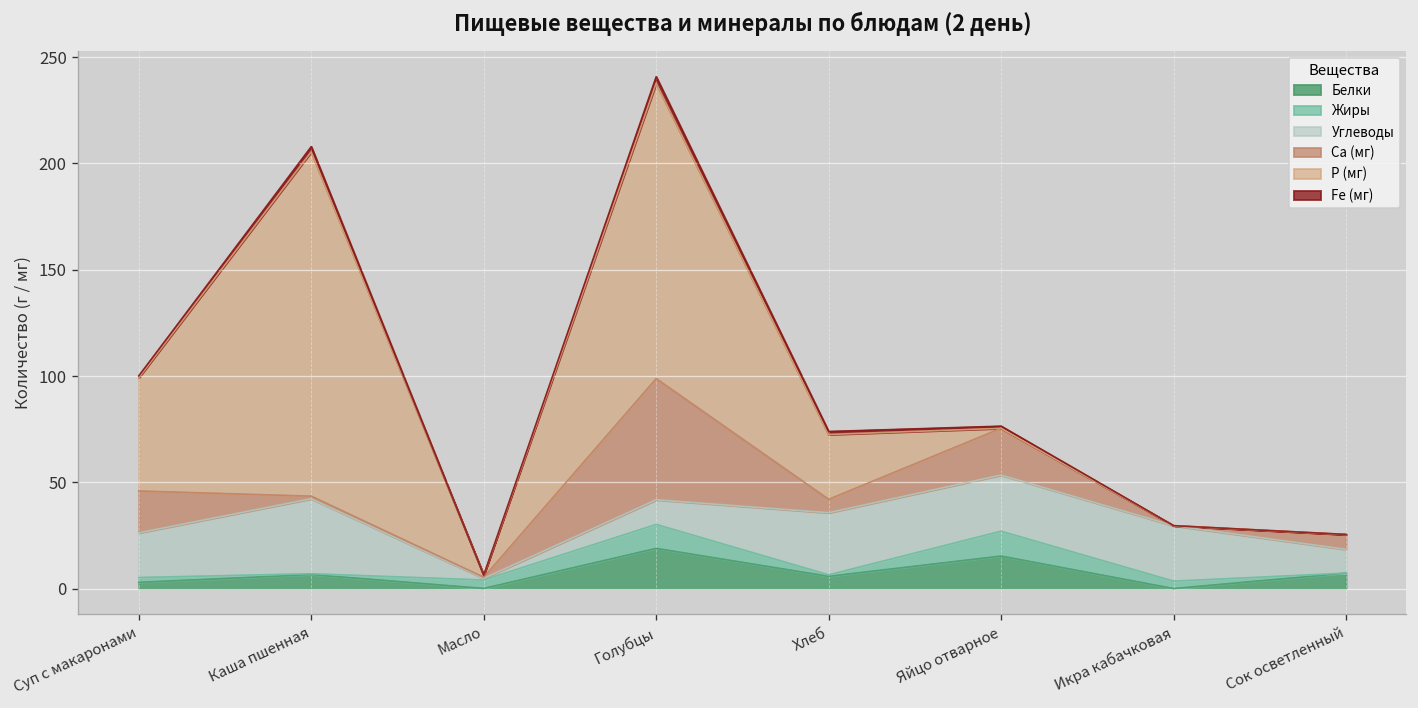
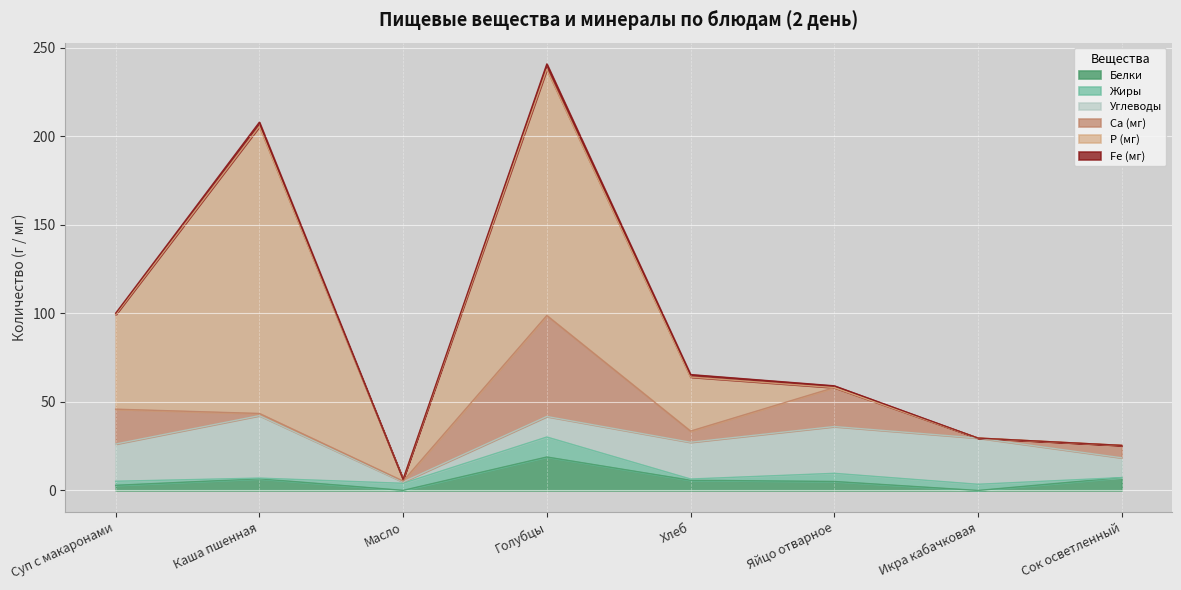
Углеводы, Хлеб: 29 -> 21
Белки, Яйцо отварное: 15 -> 5
Жиры, Яйцо отварное: 12 -> 5
